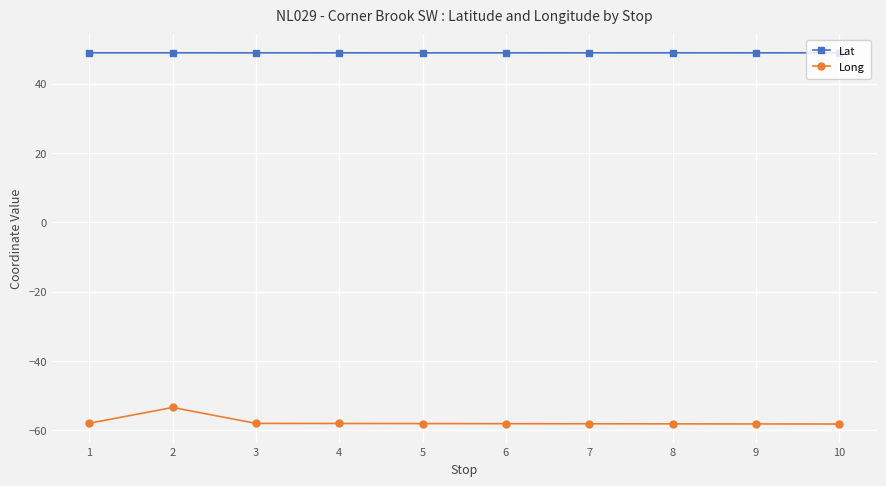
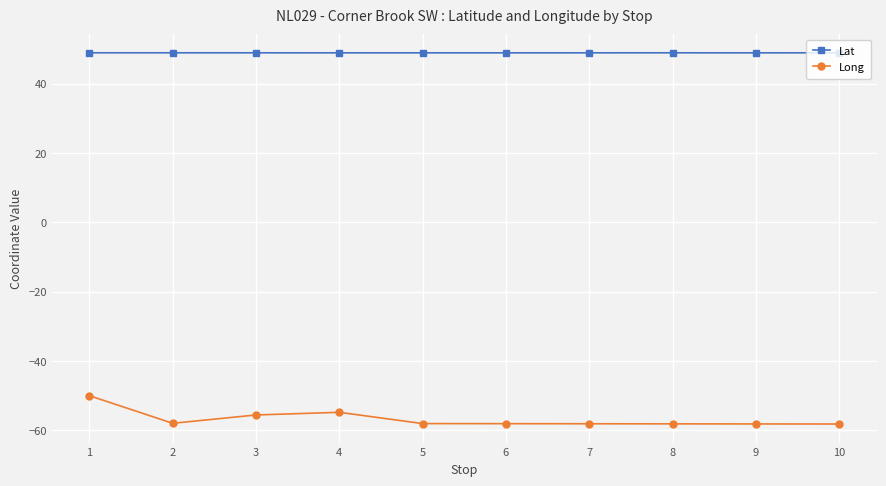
Long, 1: -58 -> -50
Long, 2: -53 -> -58
Long, 3: -58 -> -56
Long, 4: -58 -> -55
